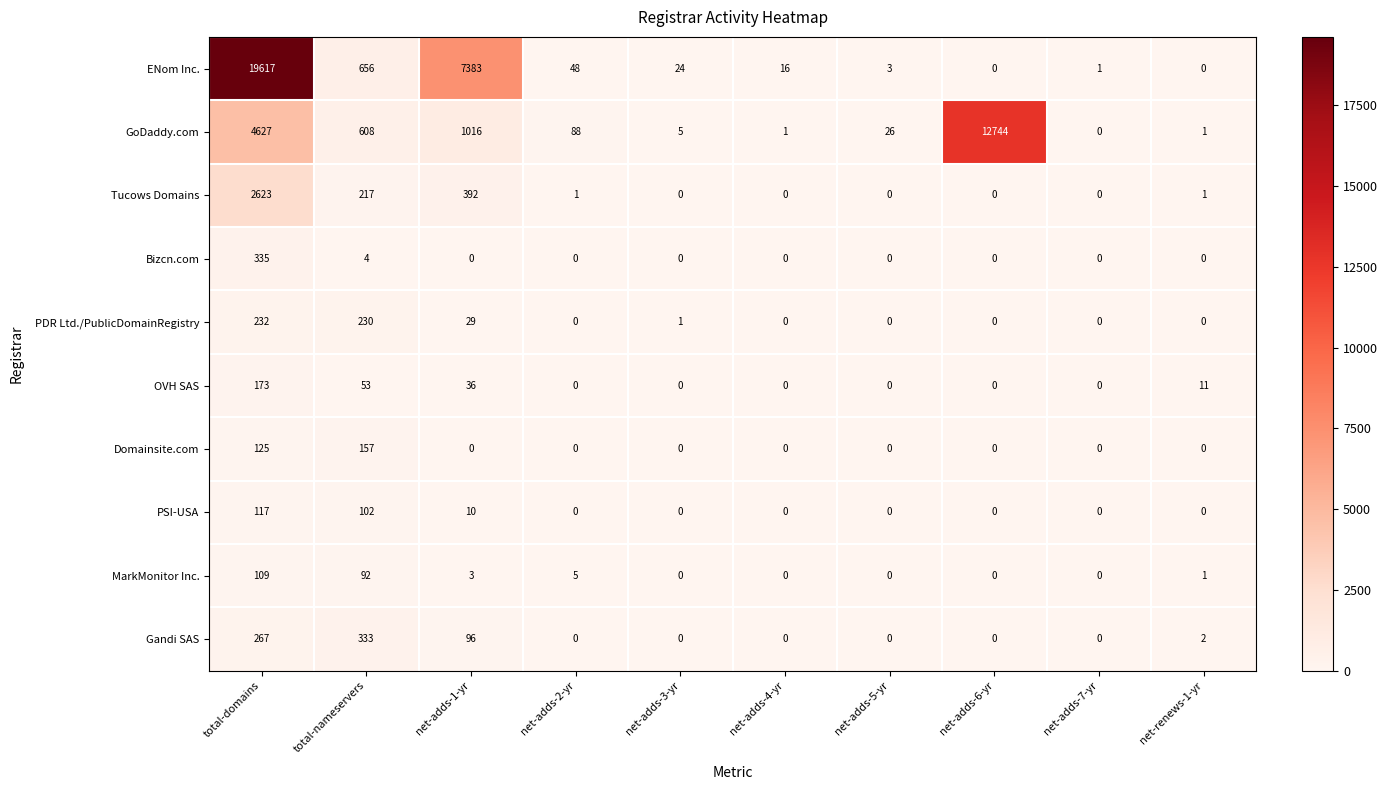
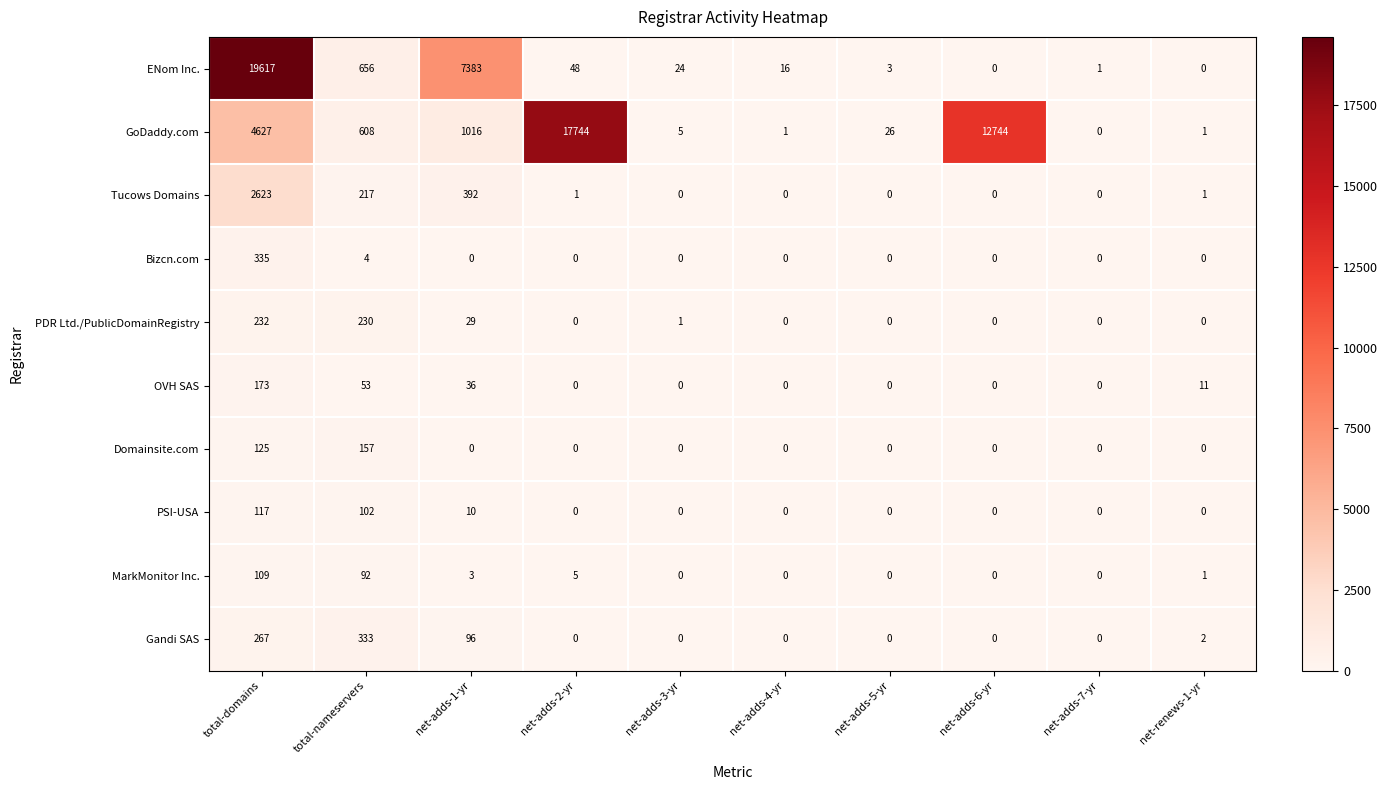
GoDaddy.com, net-adds-2-yr: 88 -> 17744
